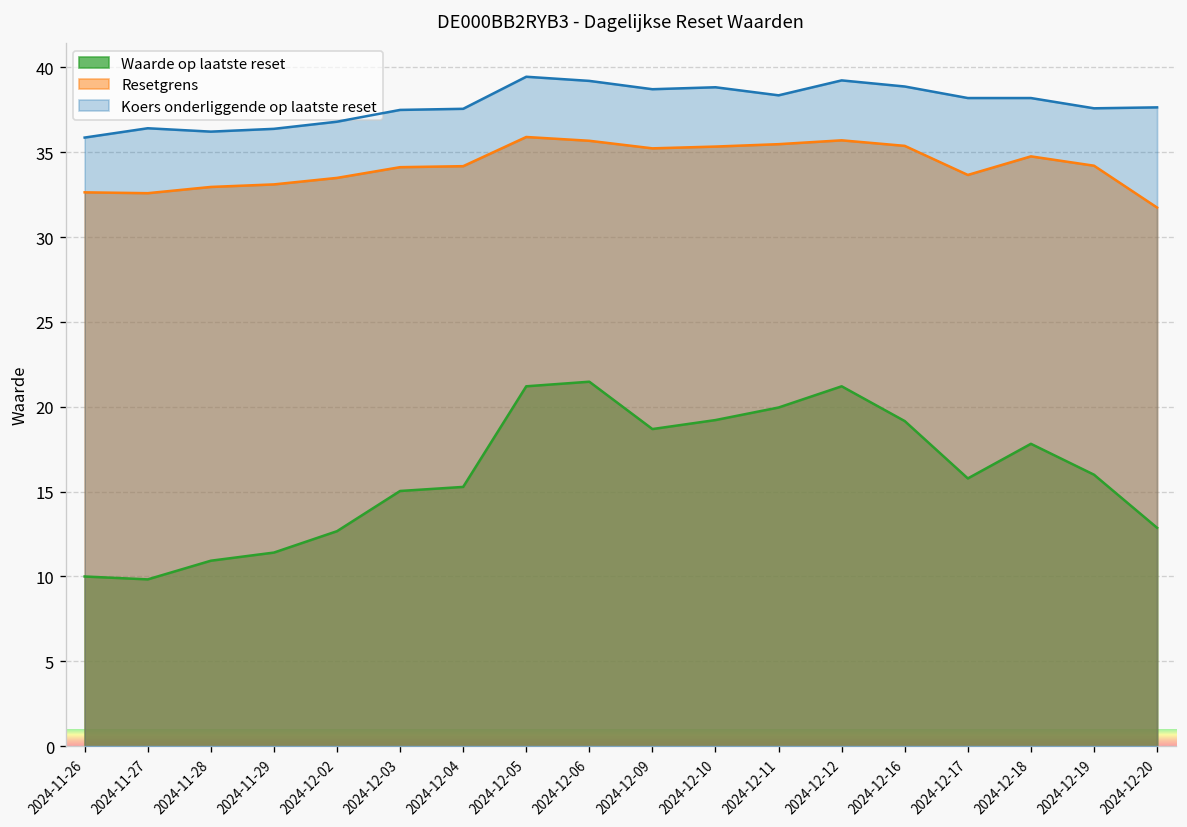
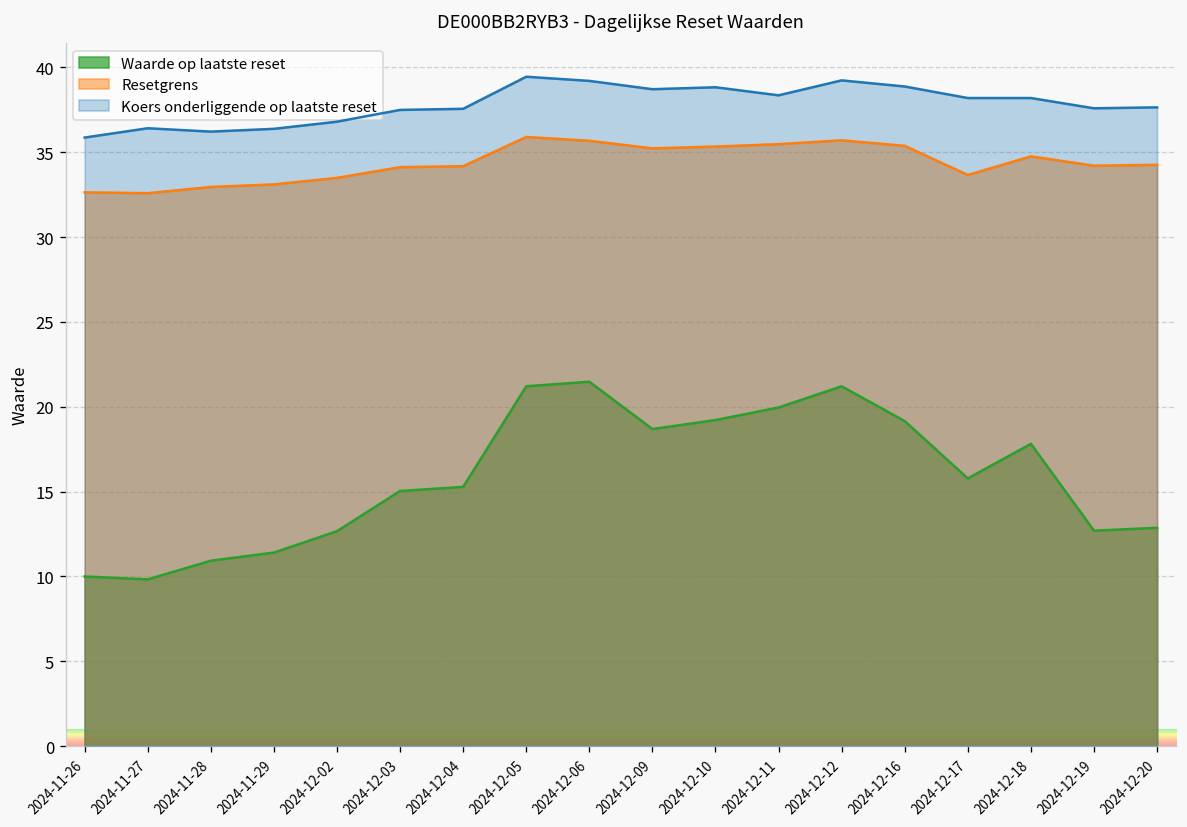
Waarde op laatste reset, 2024-12-19: 16.0 -> 12.7
Resetgrens, 2024-12-20: 31.7 -> 34.3
